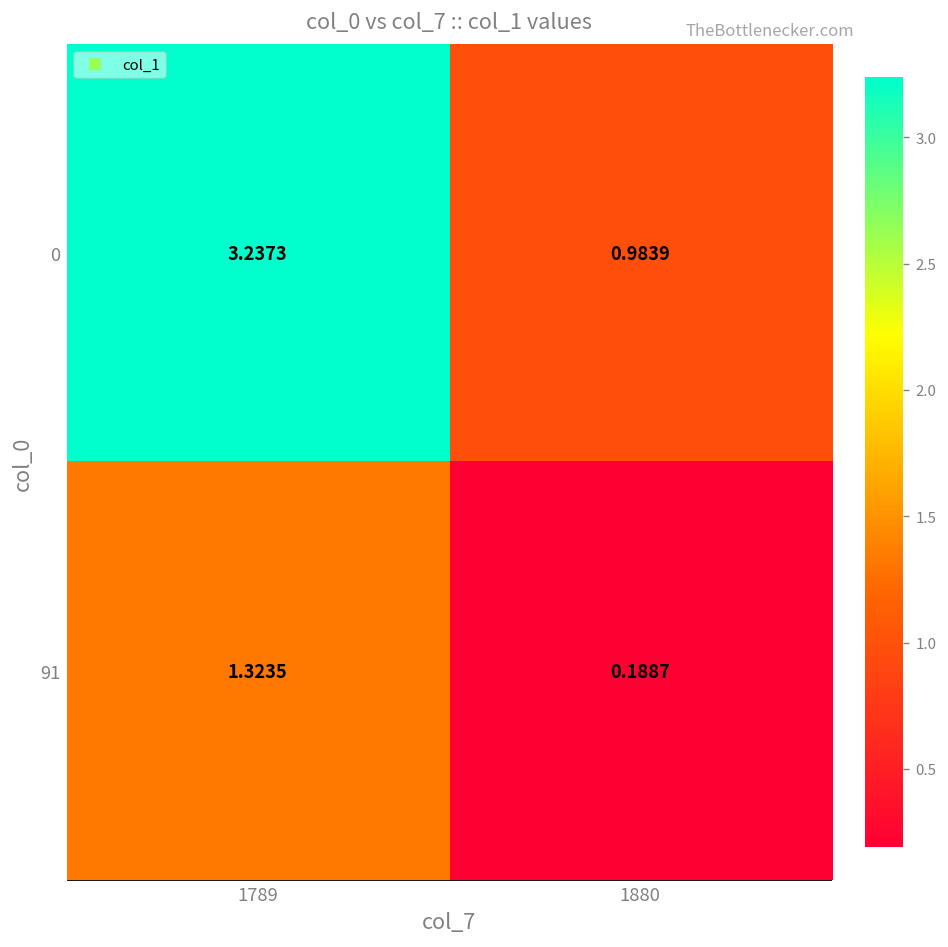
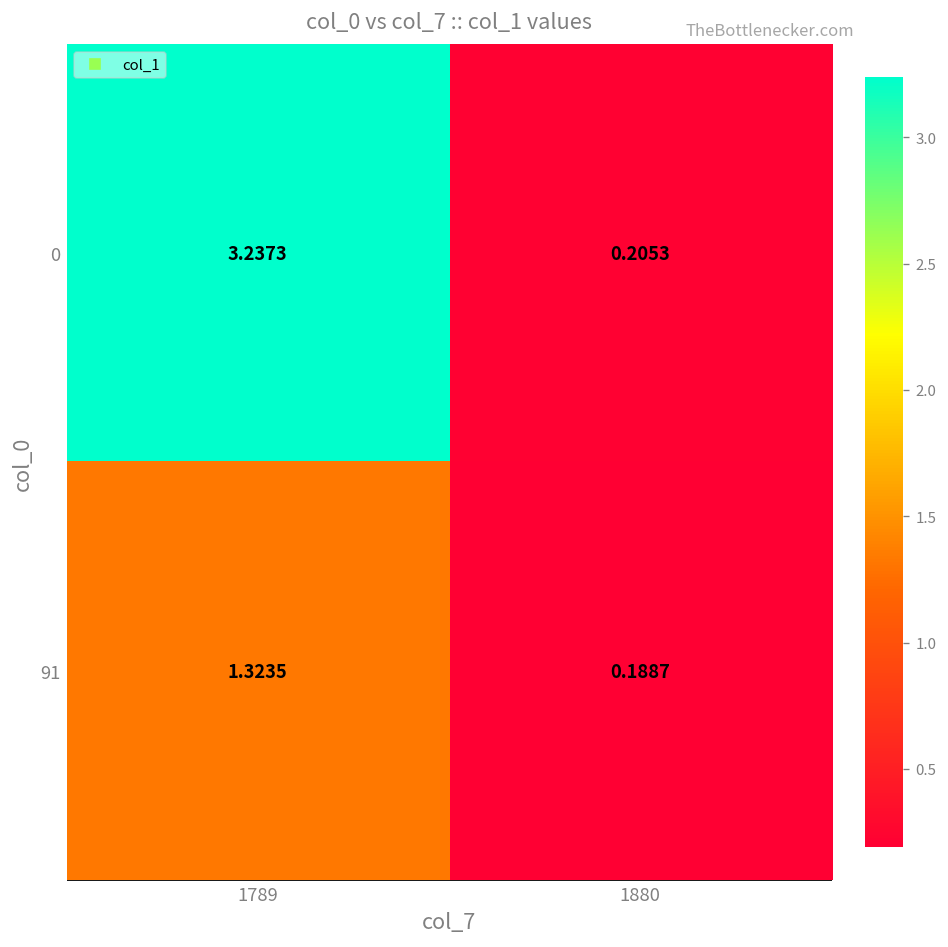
0, 1880: 0.9839 -> 0.2053
